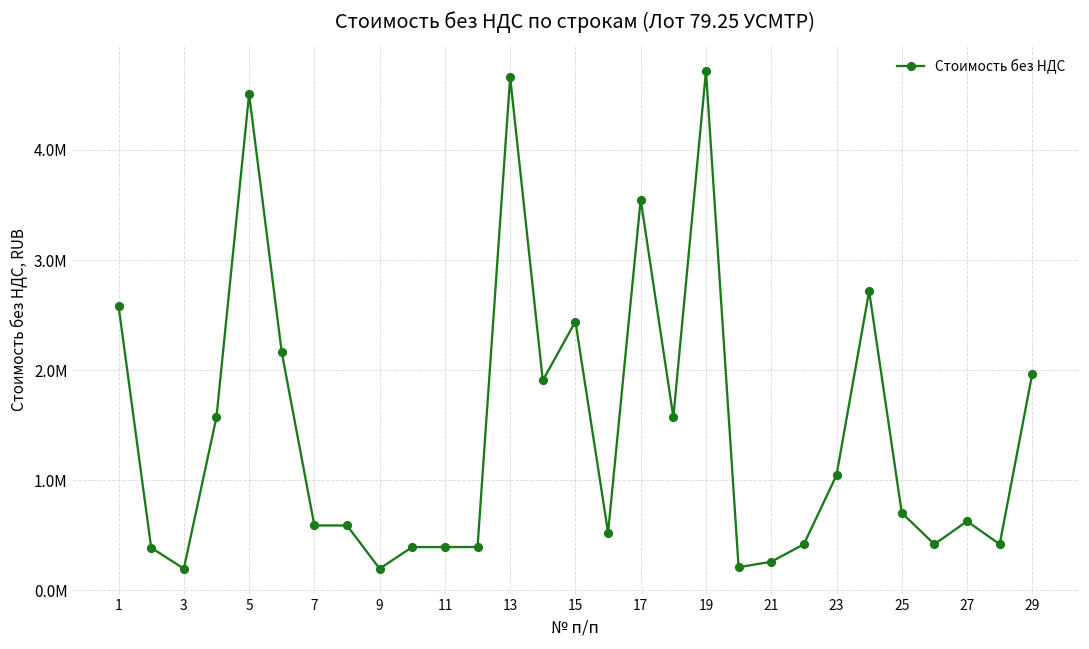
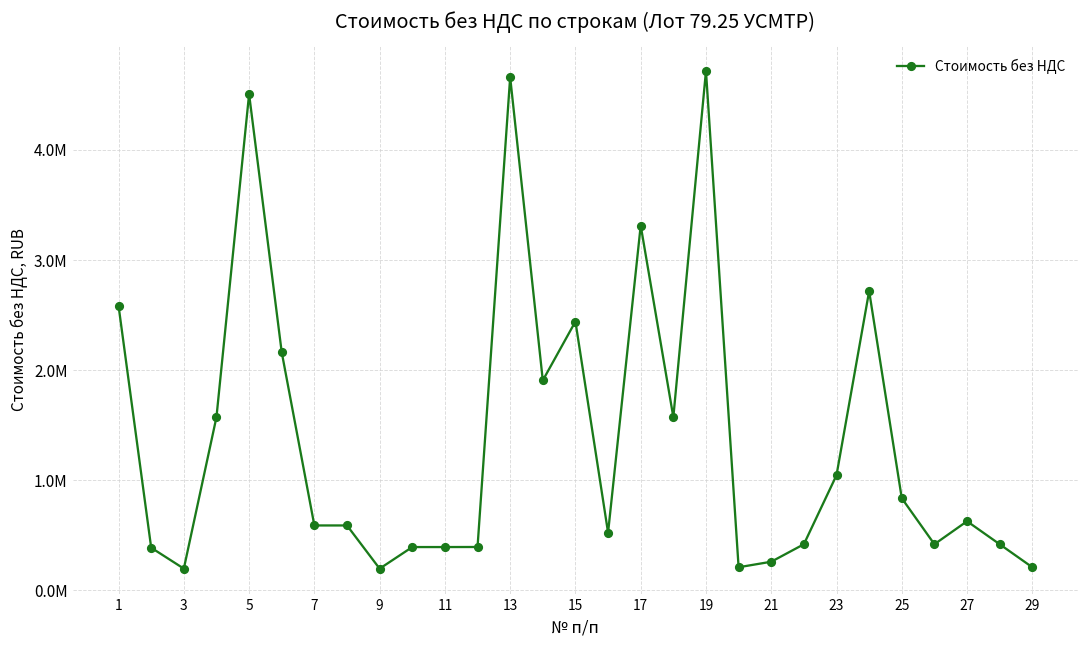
17: 3550000 -> 3310000
25: 700000 -> 840000
29: 1970000 -> 210000
